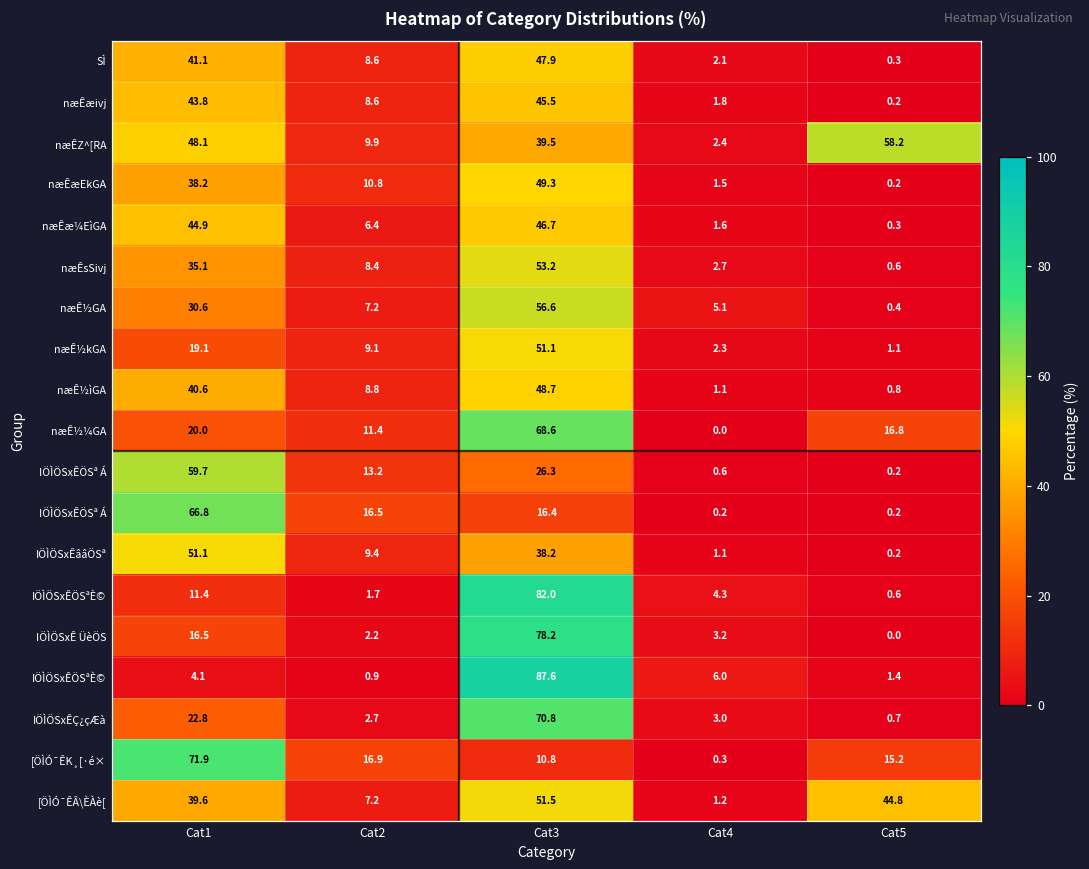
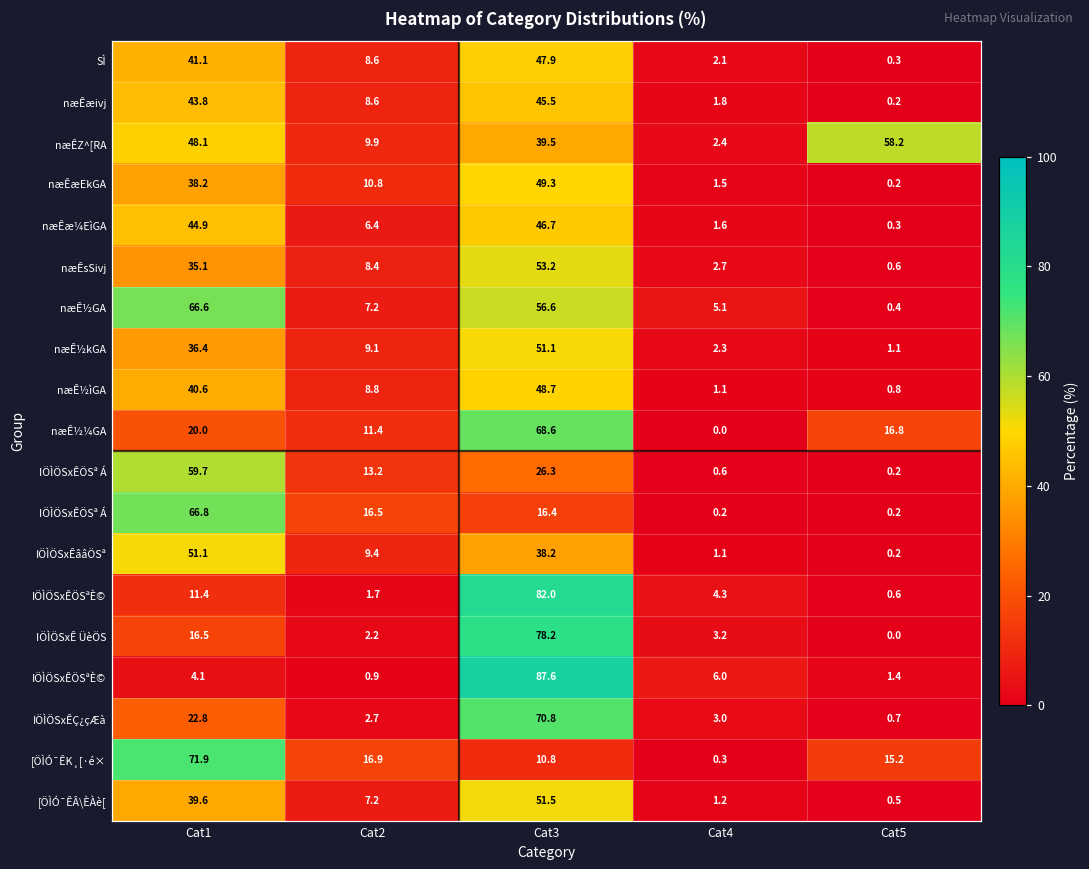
næÊ½GA, Cat1: 30.6 -> 66.6
næÊ½kGA, Cat1: 19.1 -> 36.4
[ÖÌÓ¯ÊÂ\ÈÀè[, Cat5: 44.8 -> 0.5
